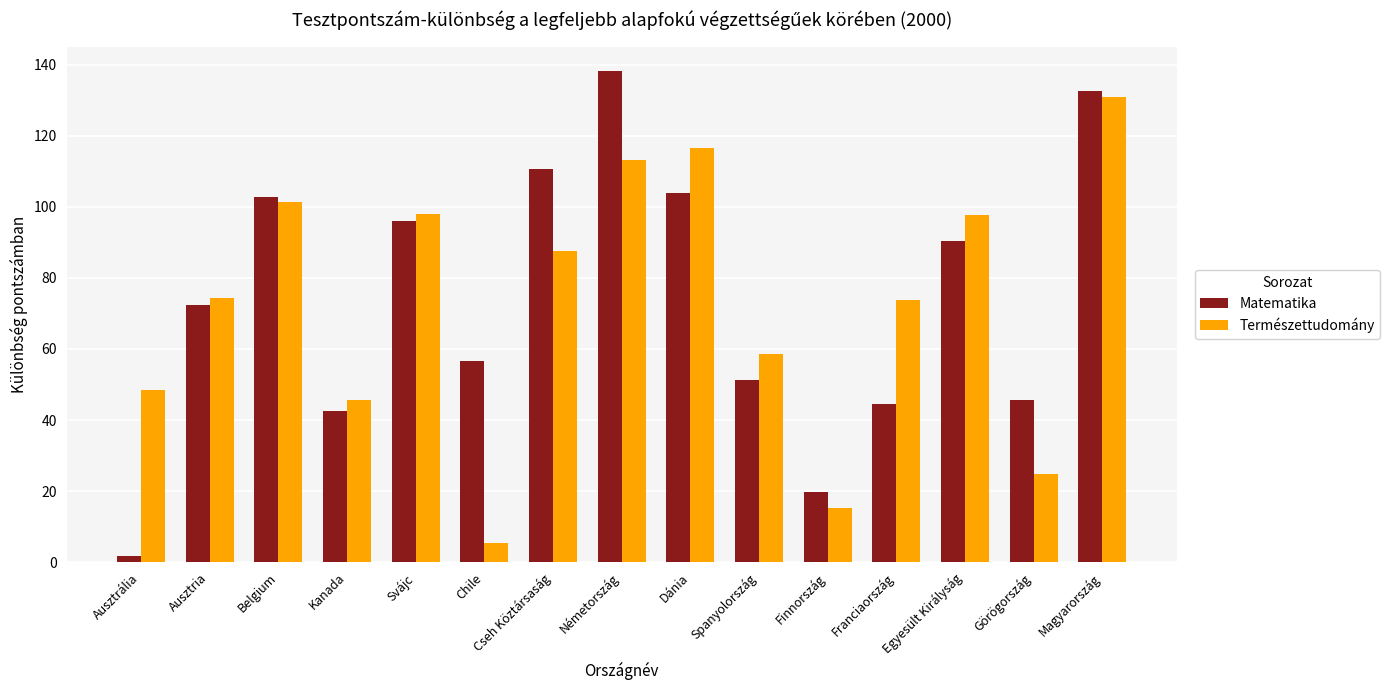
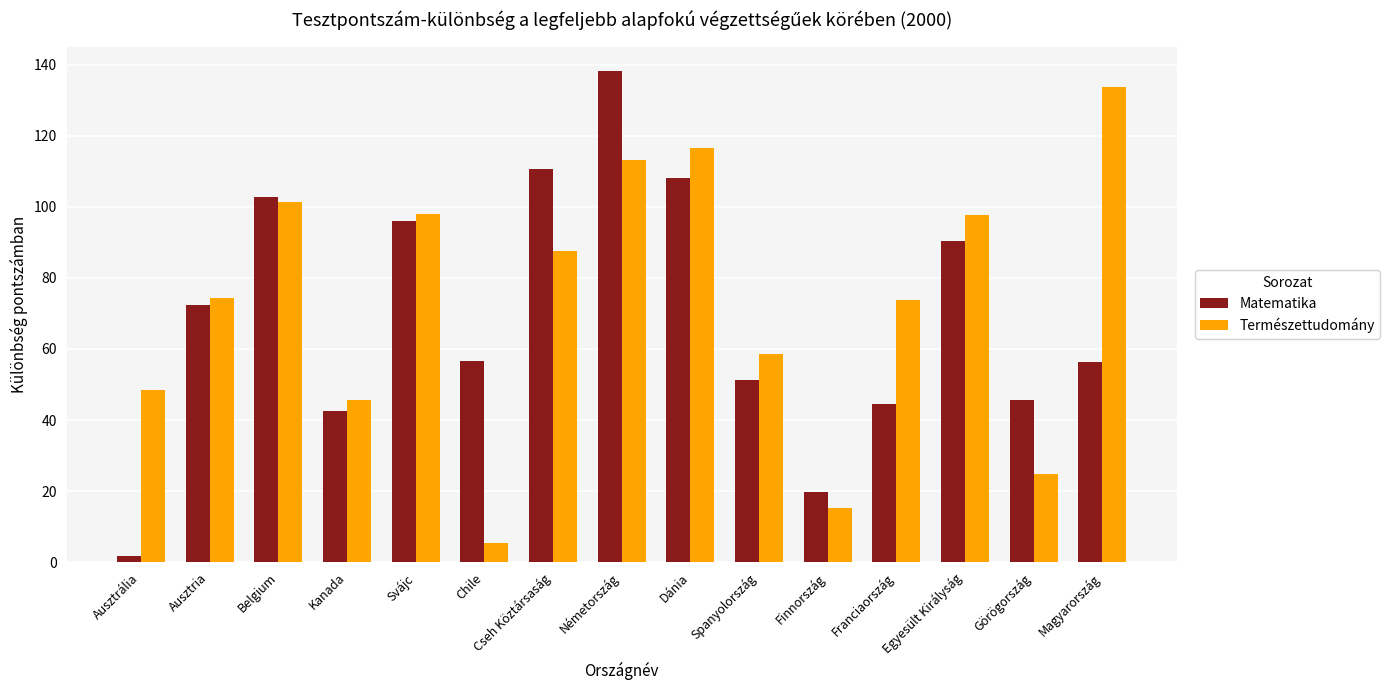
Matematika, Dánia: 104 -> 108
Matematika, Magyarország: 133 -> 56
Természettudomány, Magyarország: 131 -> 134
